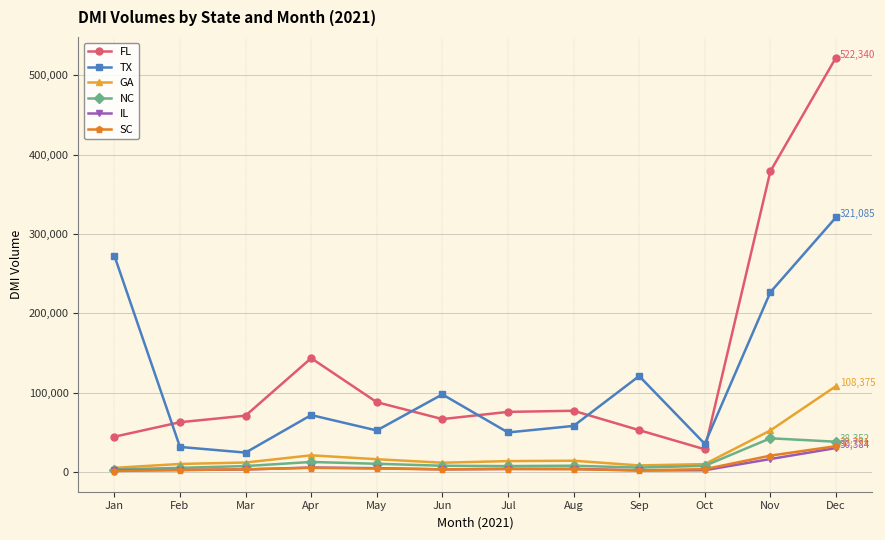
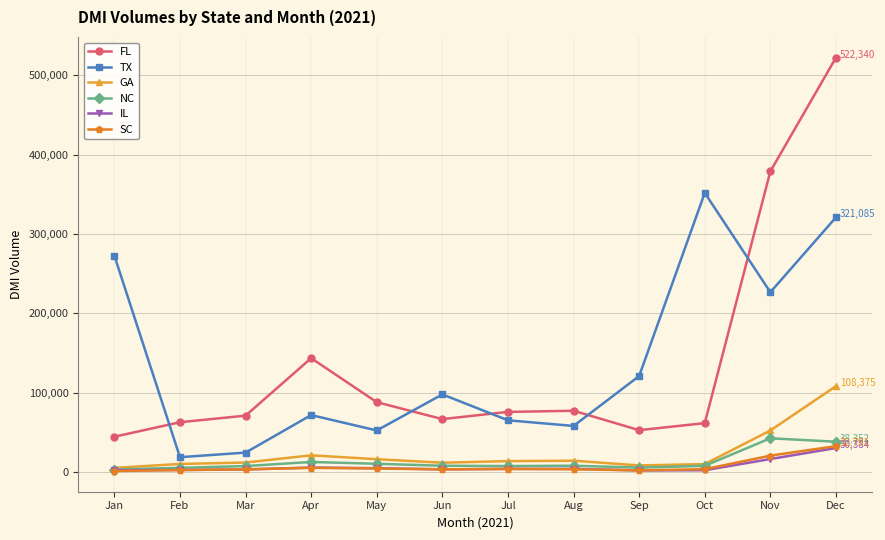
TX, Feb: 30,000 -> 20,000
TX, Jul: 50,000 -> 70,000
FL, Oct: 30,000 -> 60,000
TX, Oct: 40,000 -> 350,000
